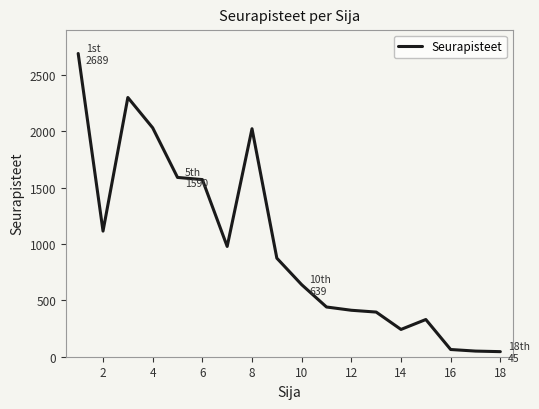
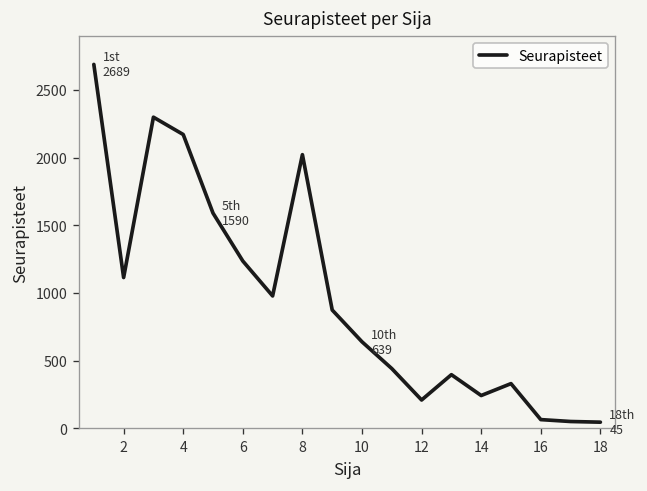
4: 2030 -> 2170
6: 1570 -> 1240
12: 410 -> 210
